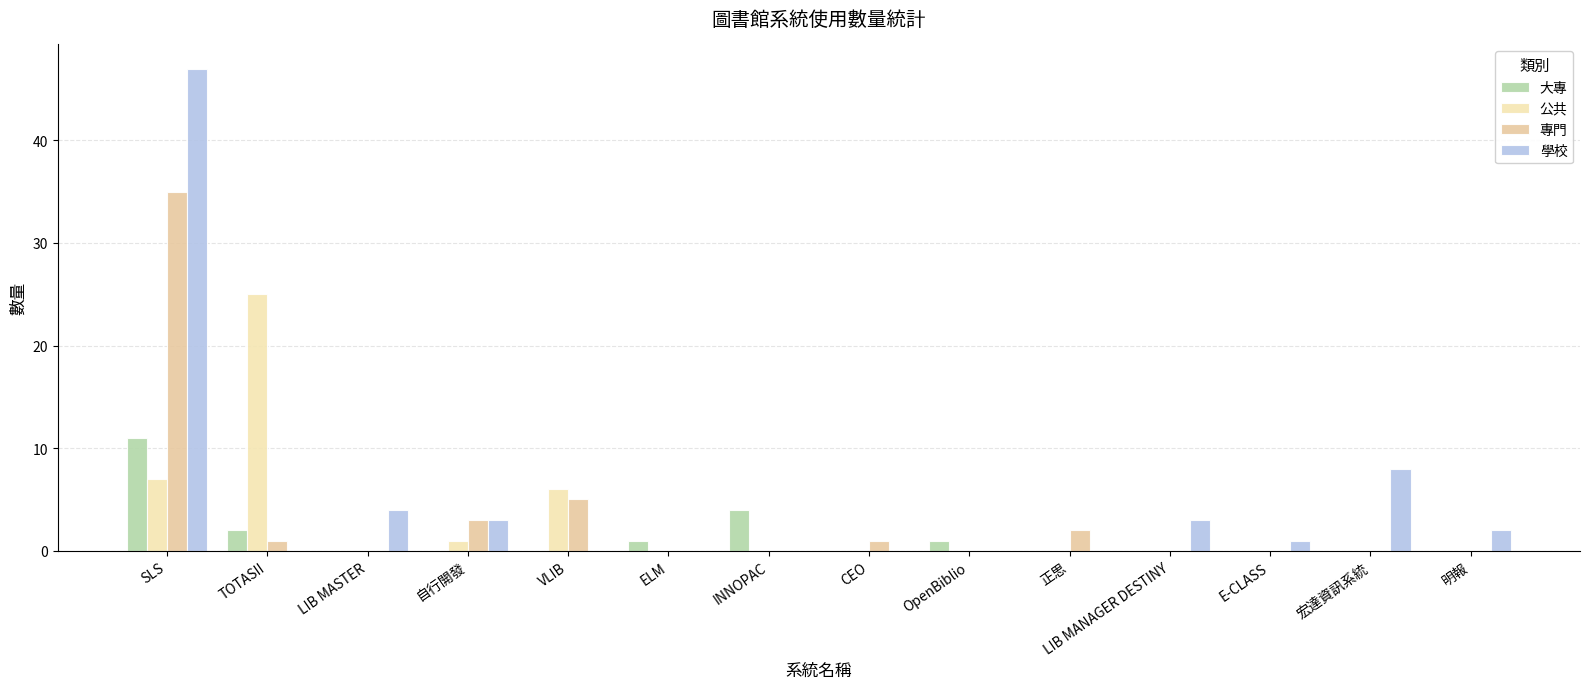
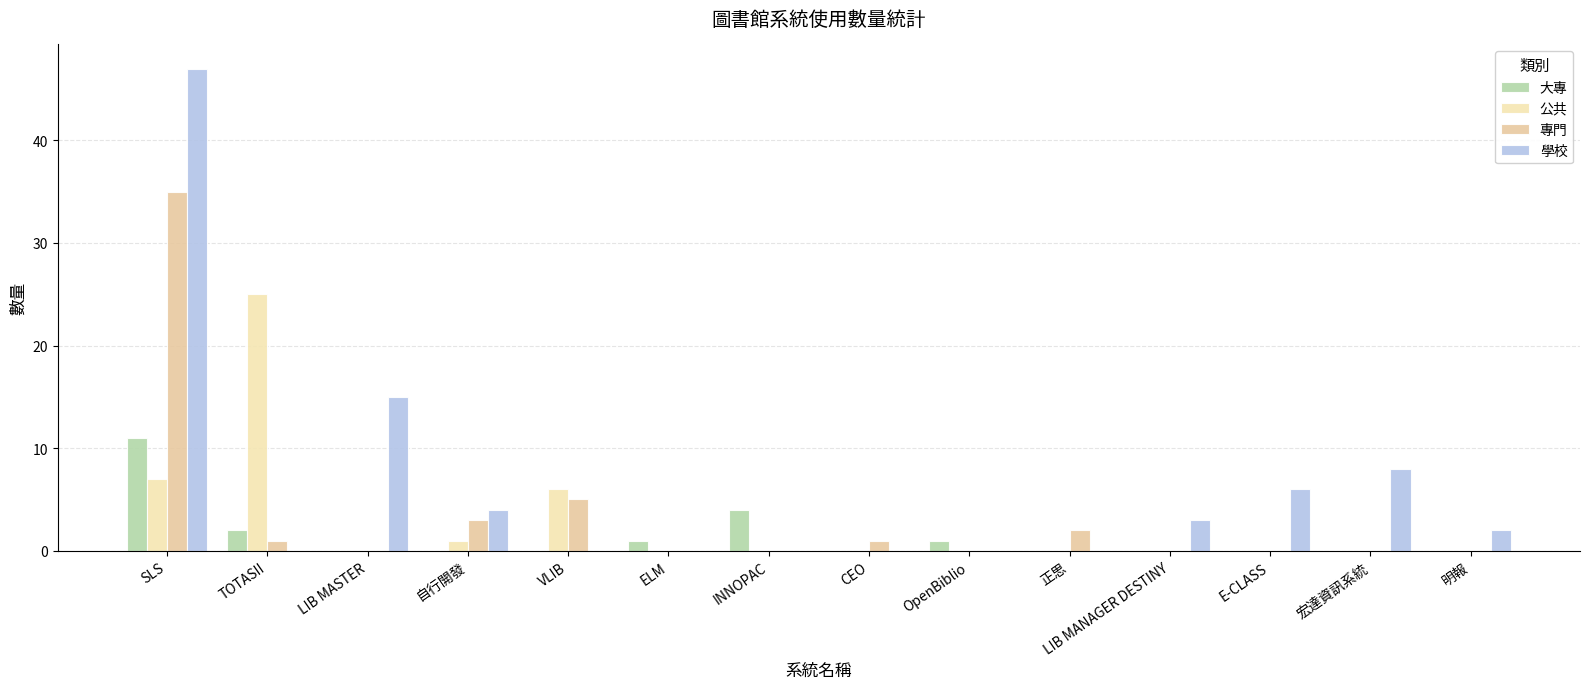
學校, LIB MASTER: 4 -> 15
學校, 自行開發: 3 -> 4
學校, E-CLASS: 1 -> 6
